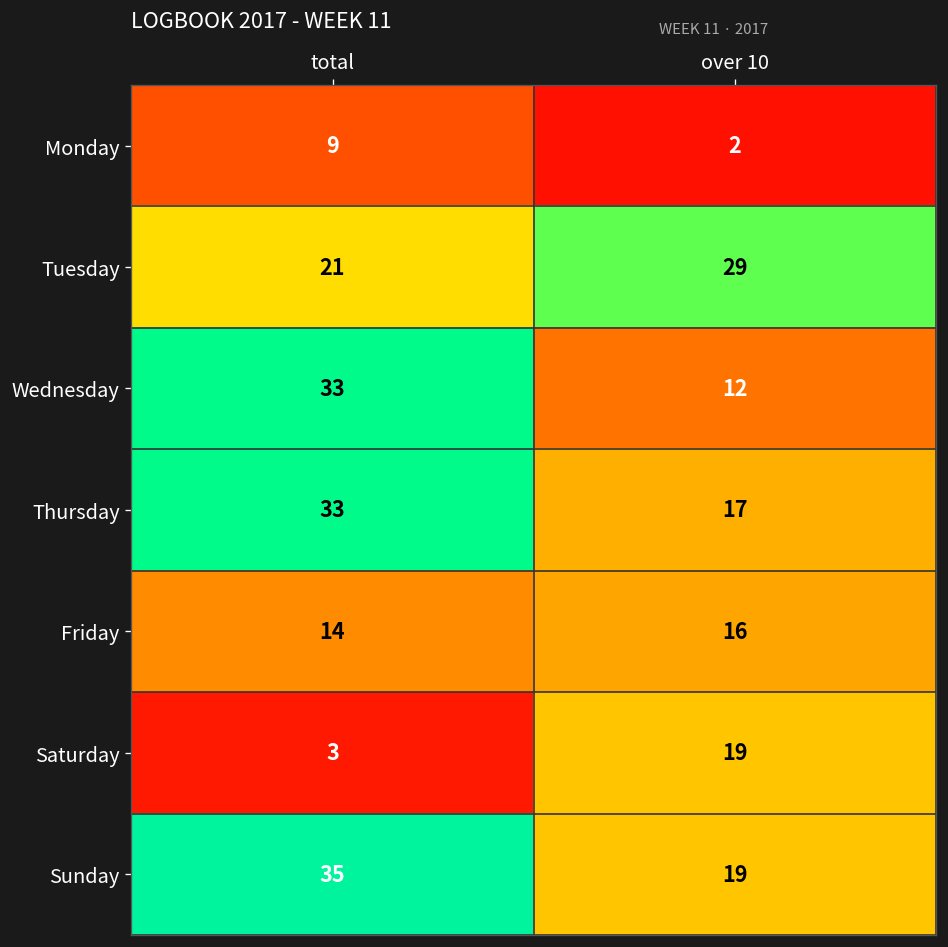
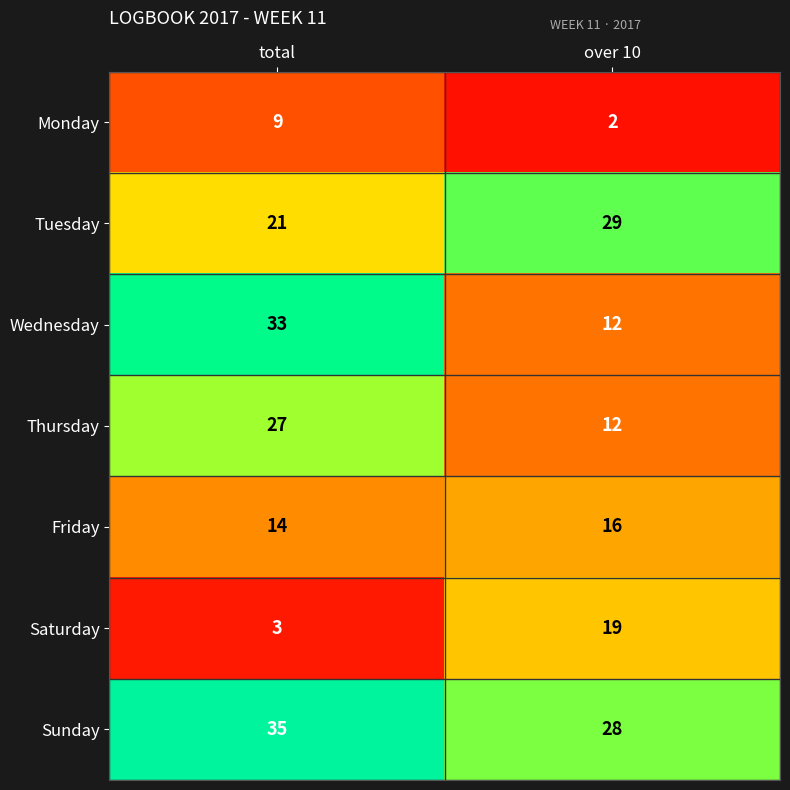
Thursday, total: 33 -> 27
Thursday, over 10: 17 -> 12
Sunday, over 10: 19 -> 28
